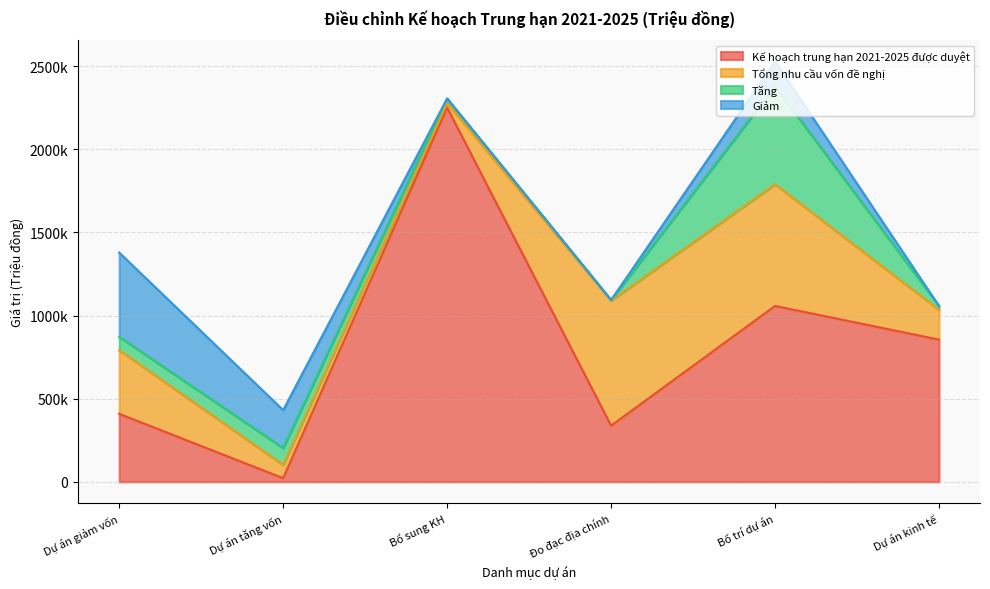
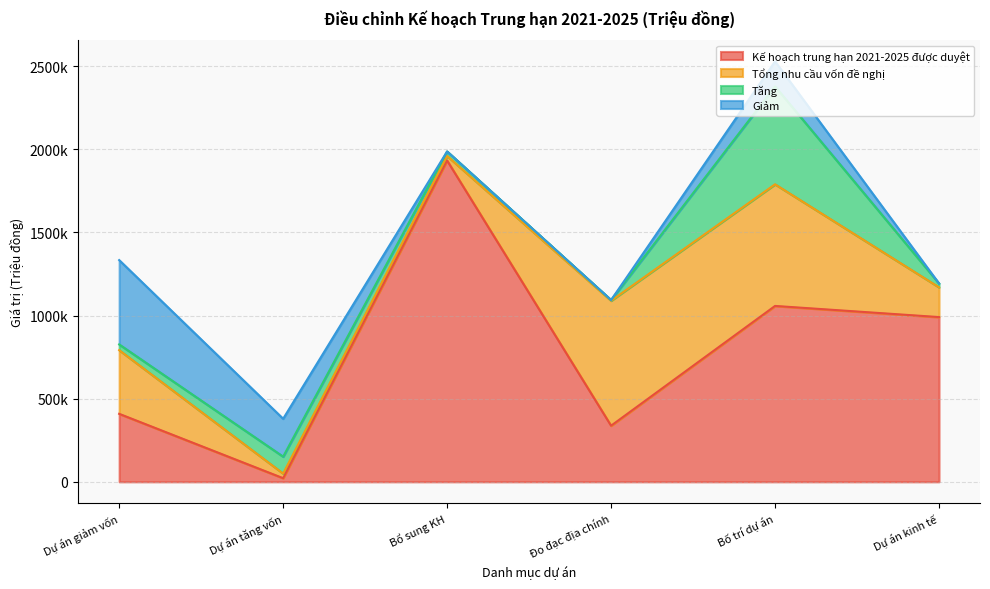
Tăng, Dự án giảm vốn: 80000 -> 30000
Tổng nhu cầu vốn đề nghị, Dự án tăng vốn: 80000 -> 30000
Kế hoạch trung hạn 2021-2025 được duyệt, Bổ sung KH: 2250000 -> 1930000
Kế hoạch trung hạn 2021-2025 được duyệt, Dự án kinh tế: 860000 -> 990000
